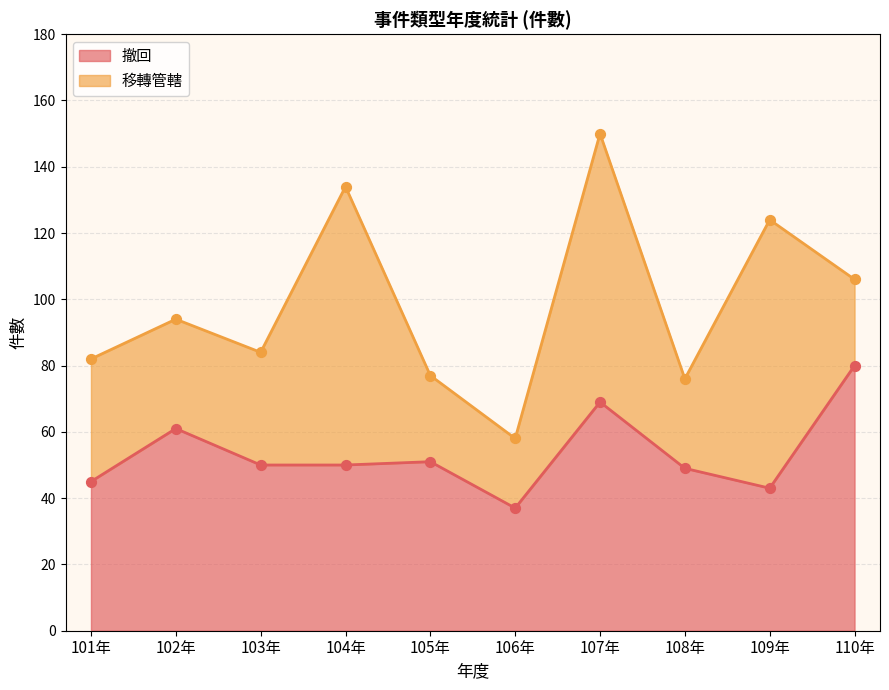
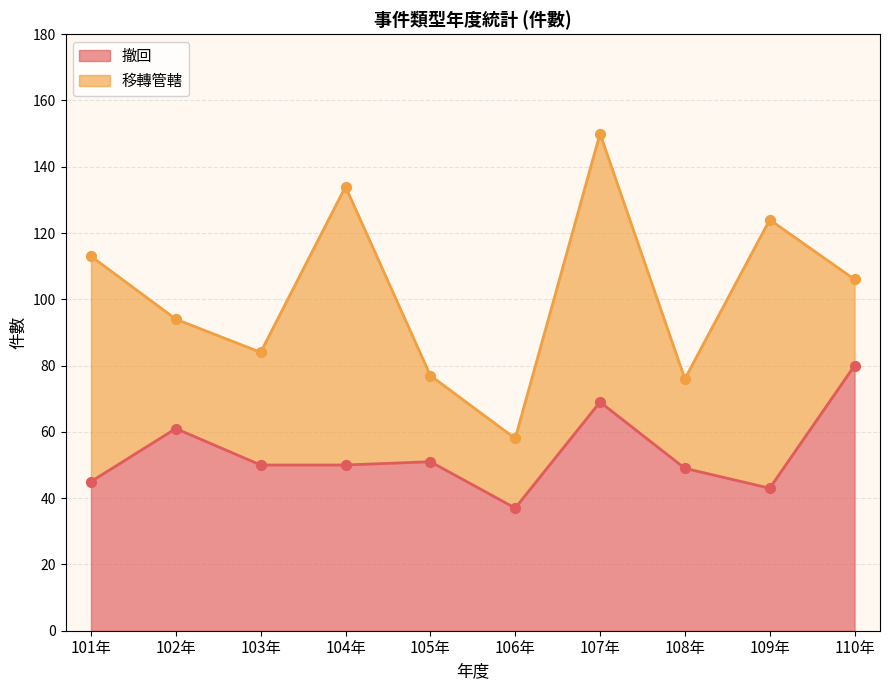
移轉管轄, 101年: 37 -> 68
